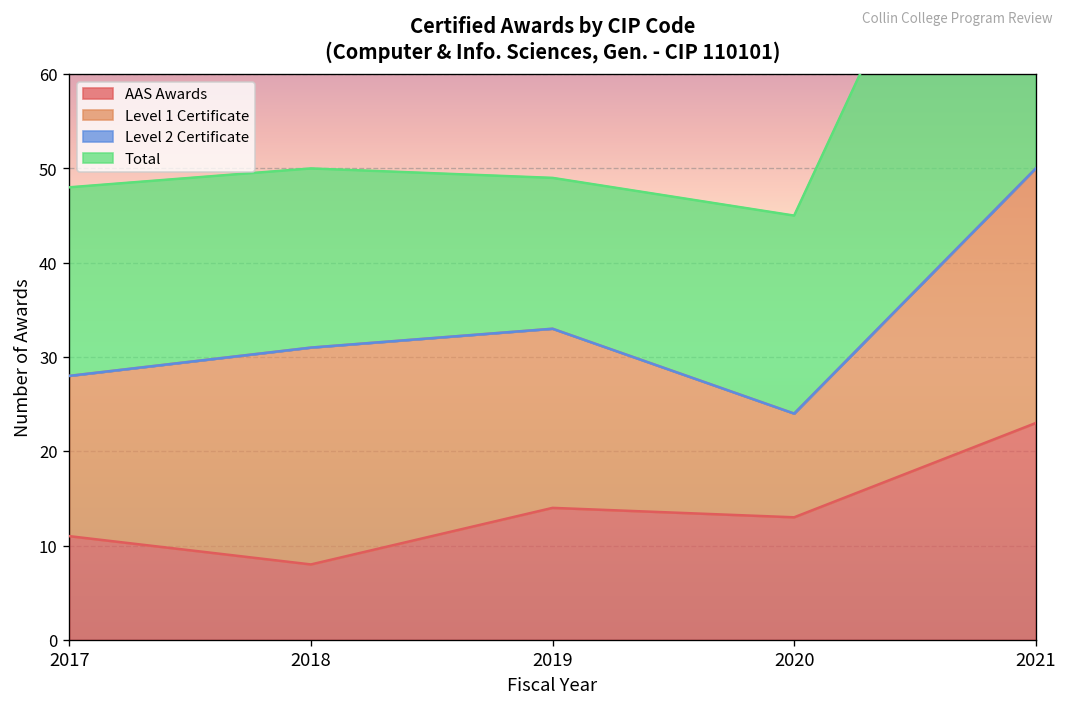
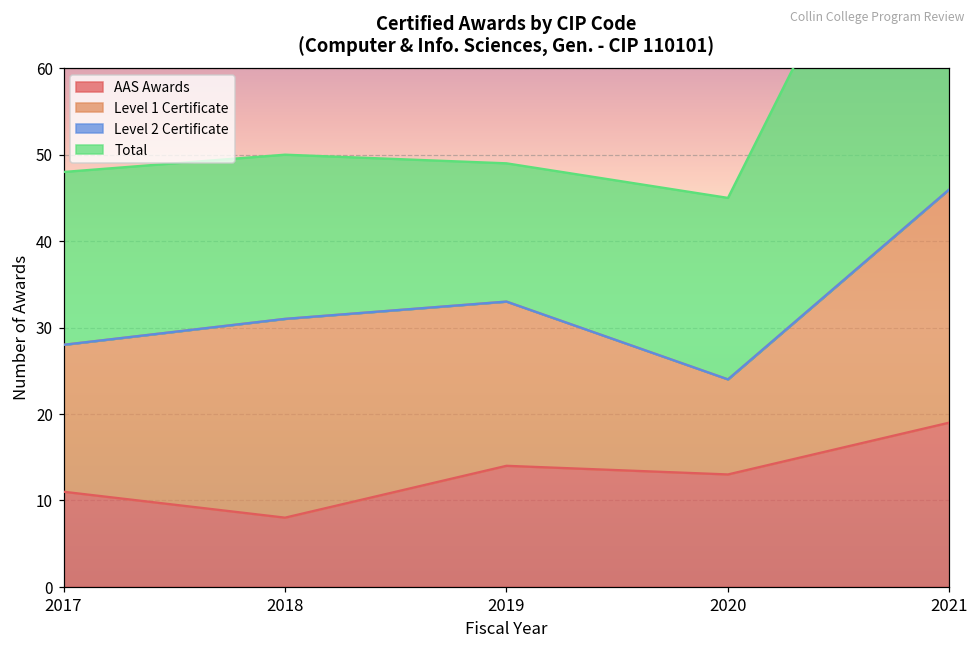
AAS Awards, 2021: 23 -> 19
